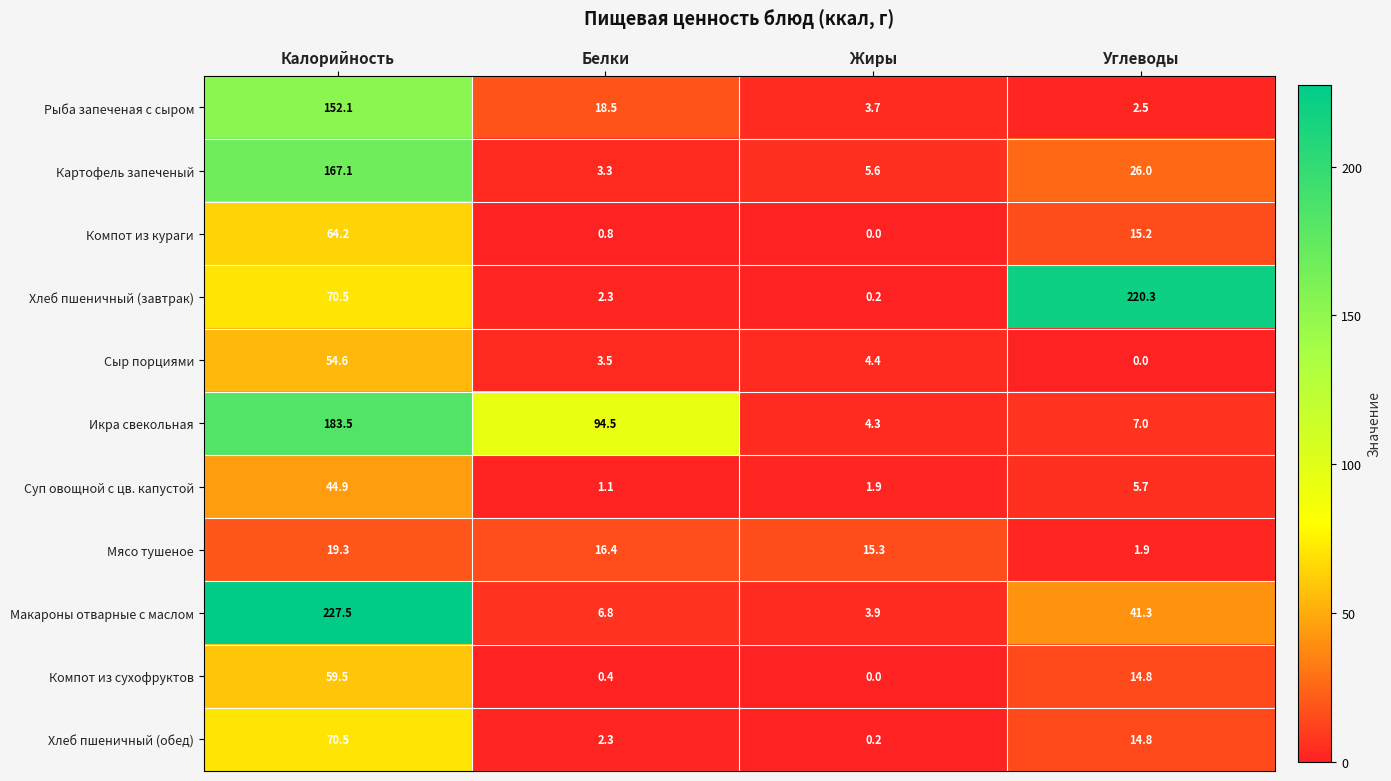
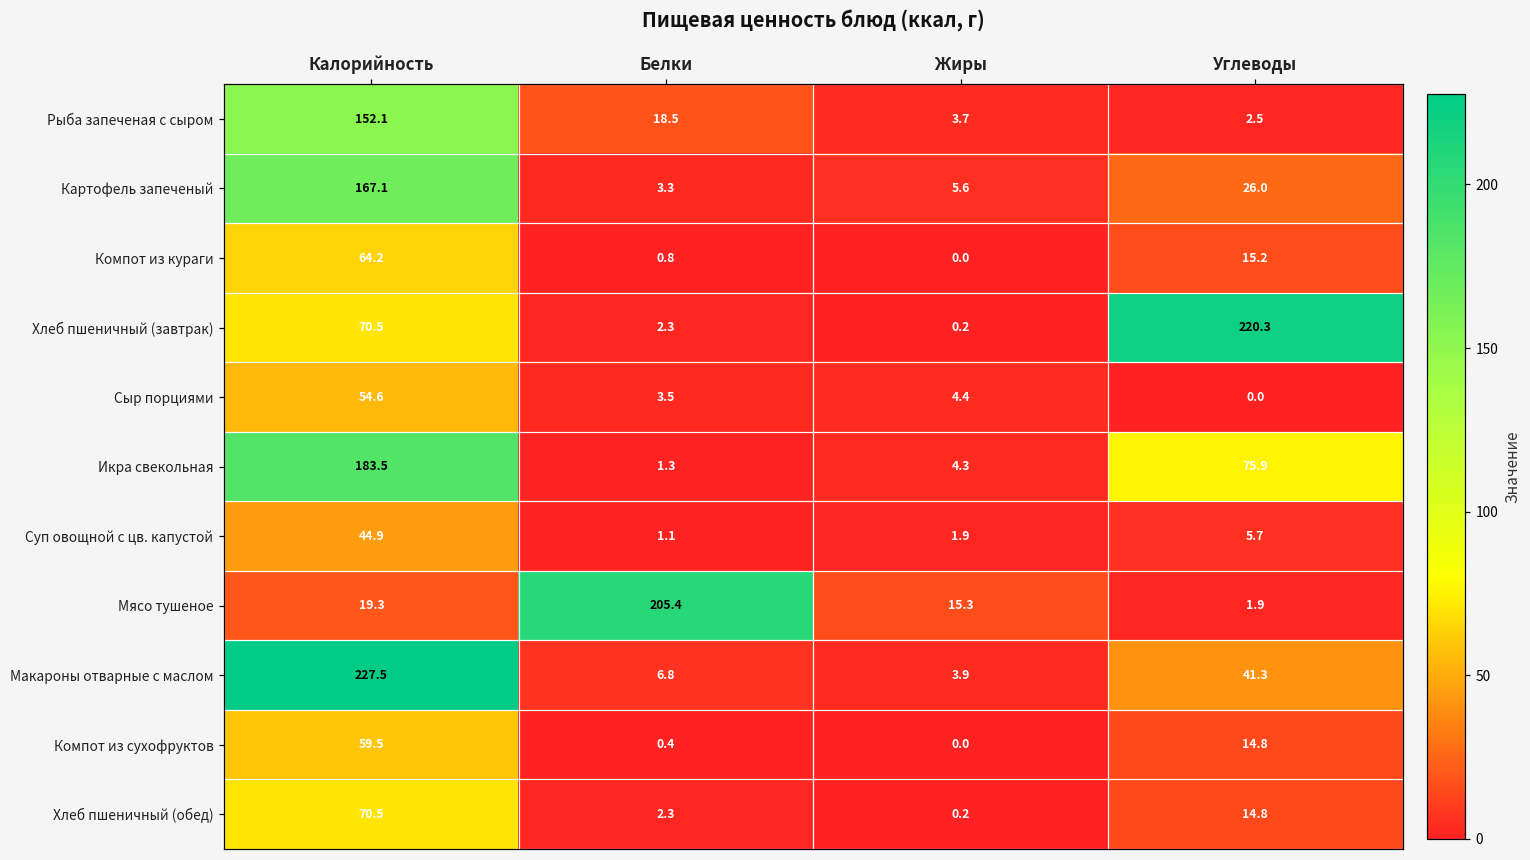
Икра свекольная, Белки: 94.5 -> 1.3
Икра свекольная, Углеводы: 7.0 -> 75.9
Мясо тушеное, Белки: 16.4 -> 205.4
